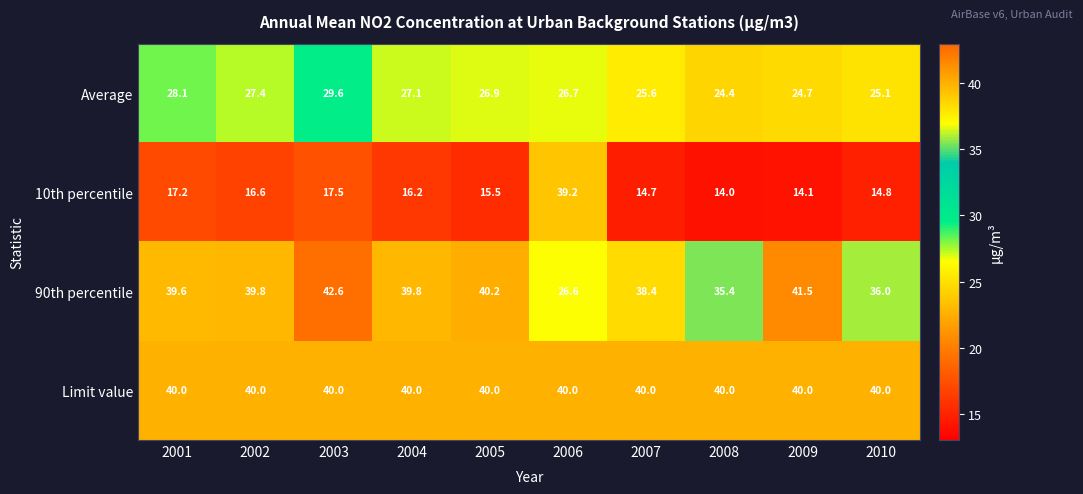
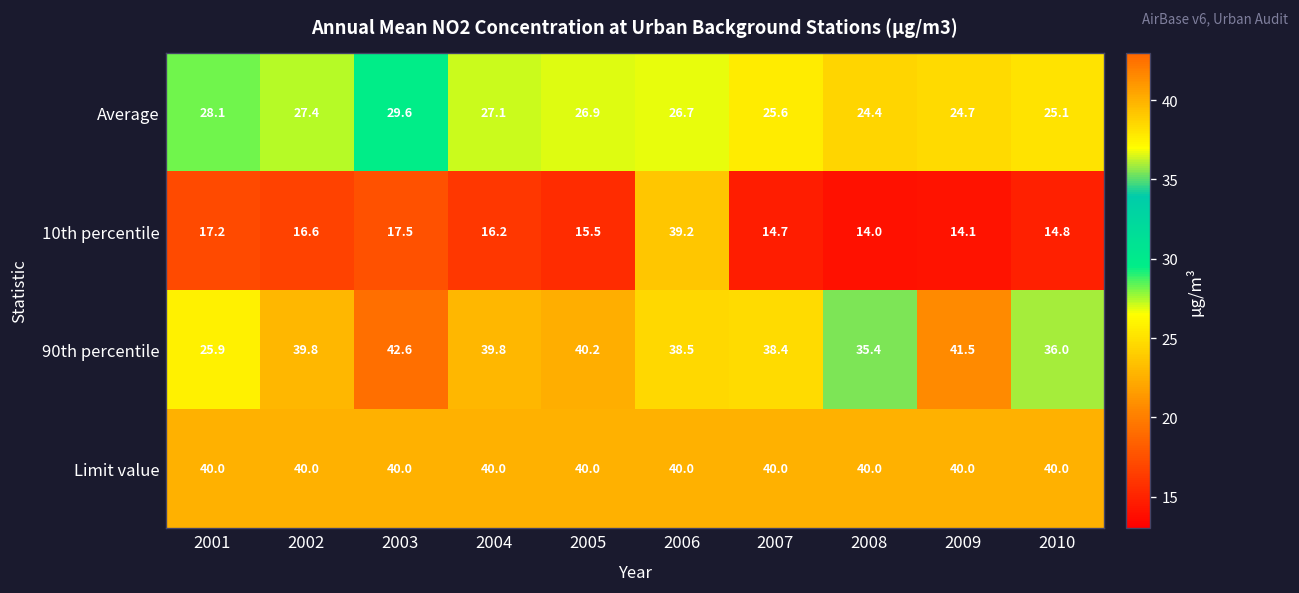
90th percentile, 2001: 39.6 -> 25.9
90th percentile, 2006: 26.6 -> 38.5
